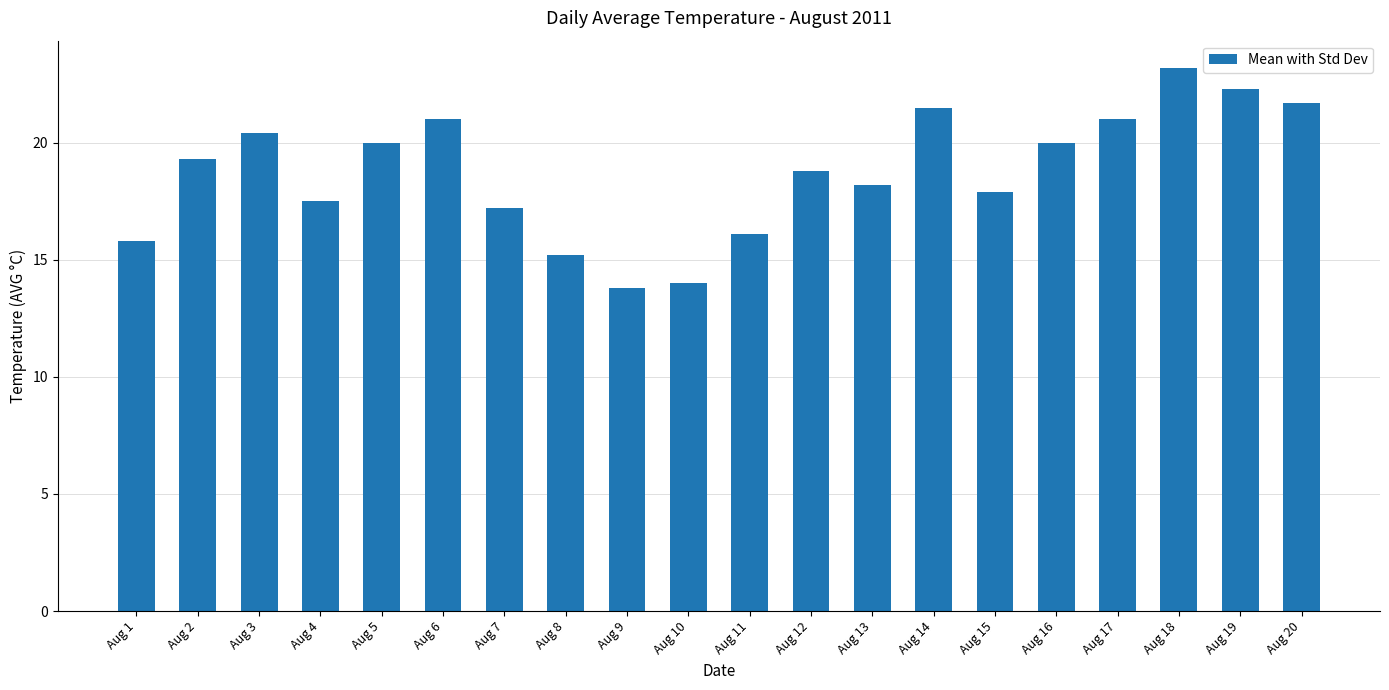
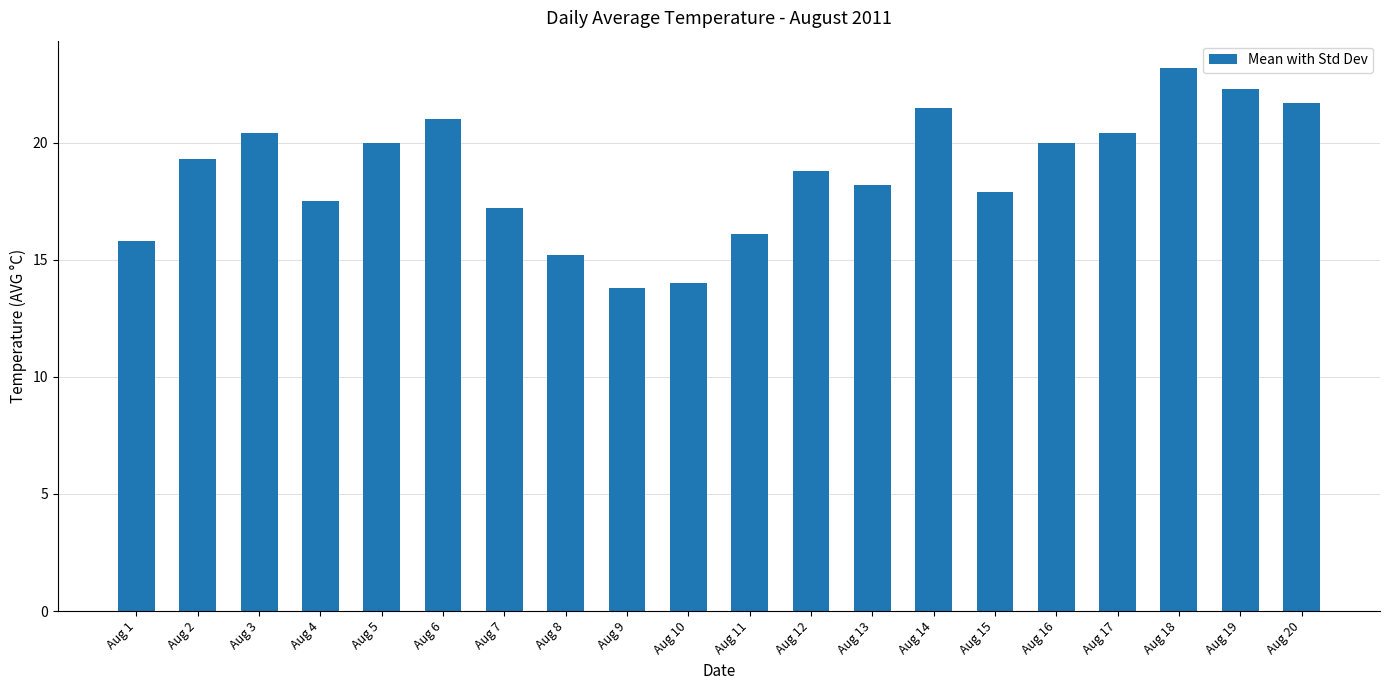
Aug 17: 21.0 -> 20.4
